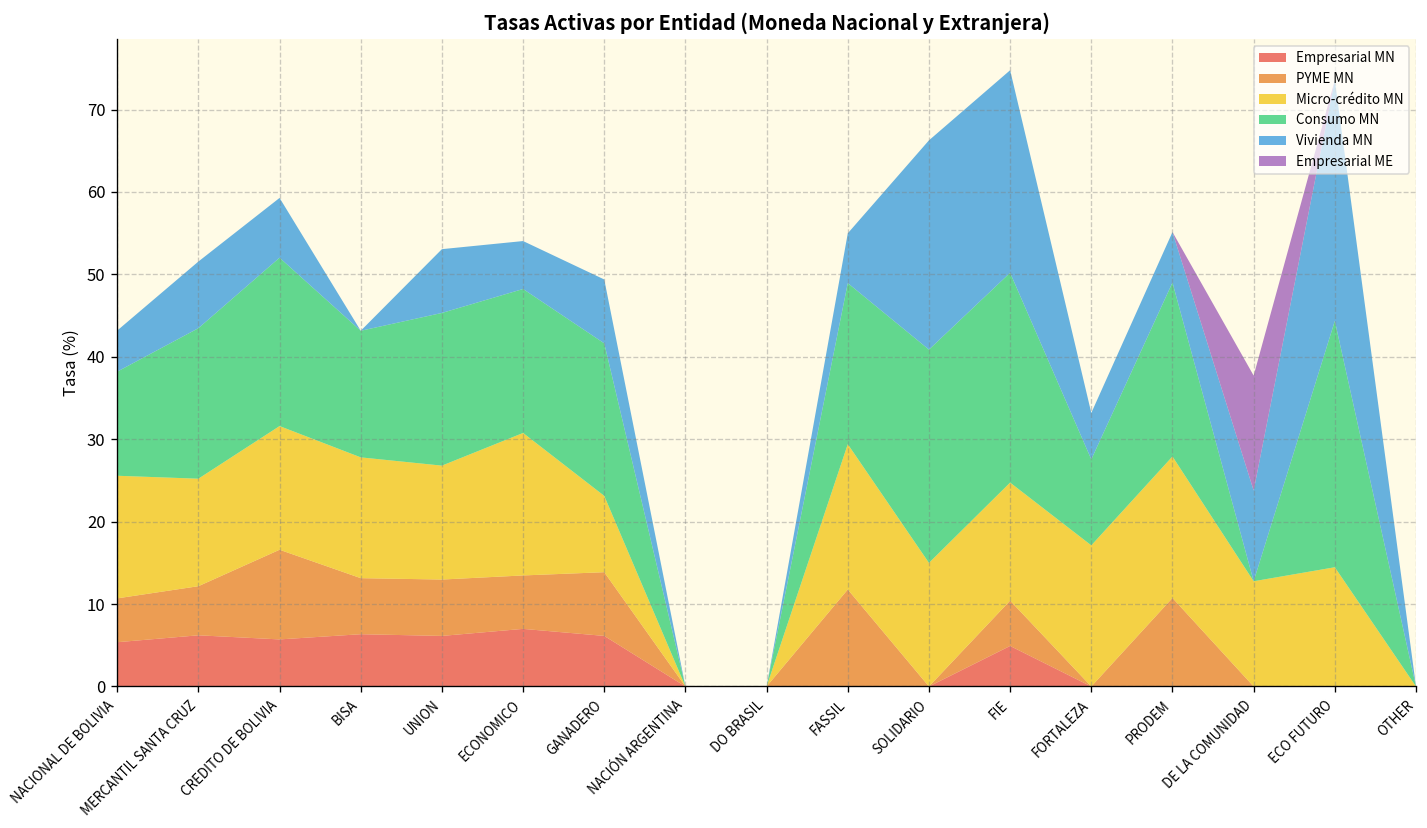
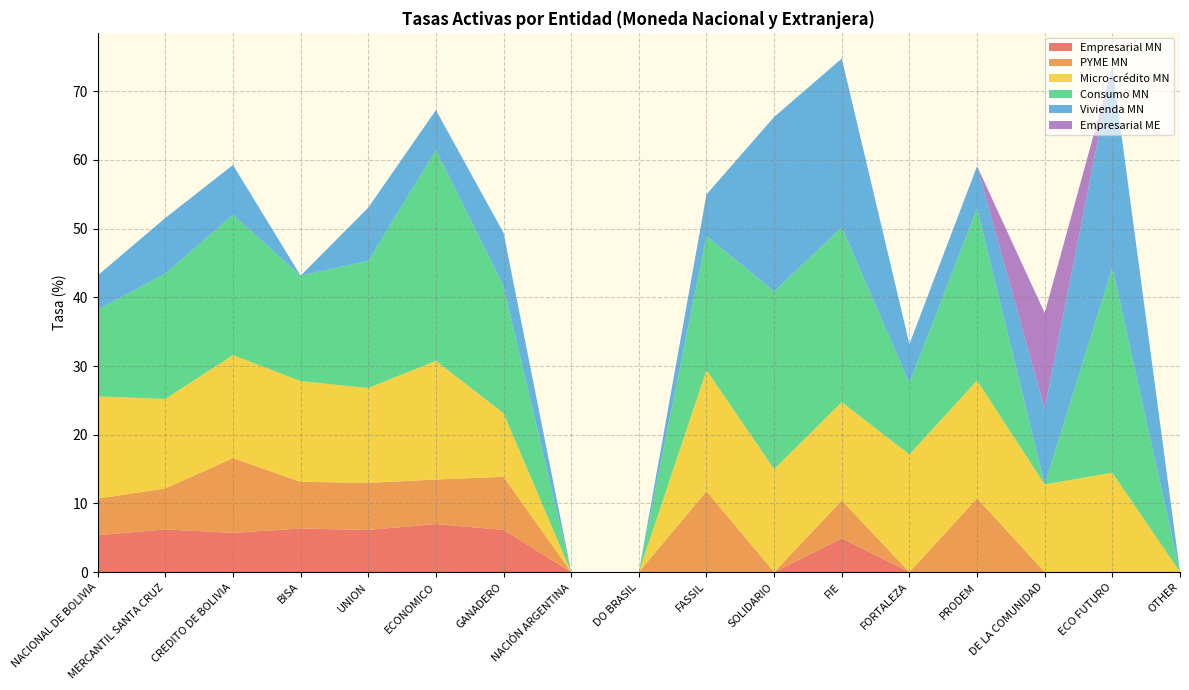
Consumo MN, ECONOMICO: 17 -> 31
Consumo MN, PRODEM: 21 -> 25
